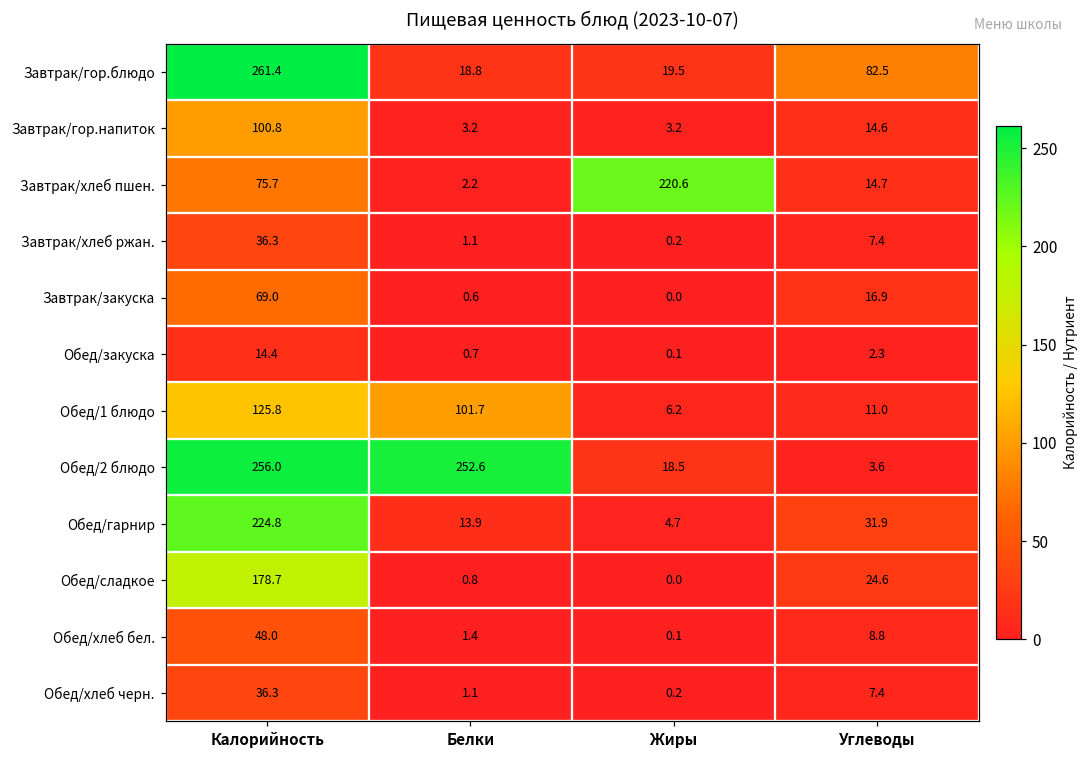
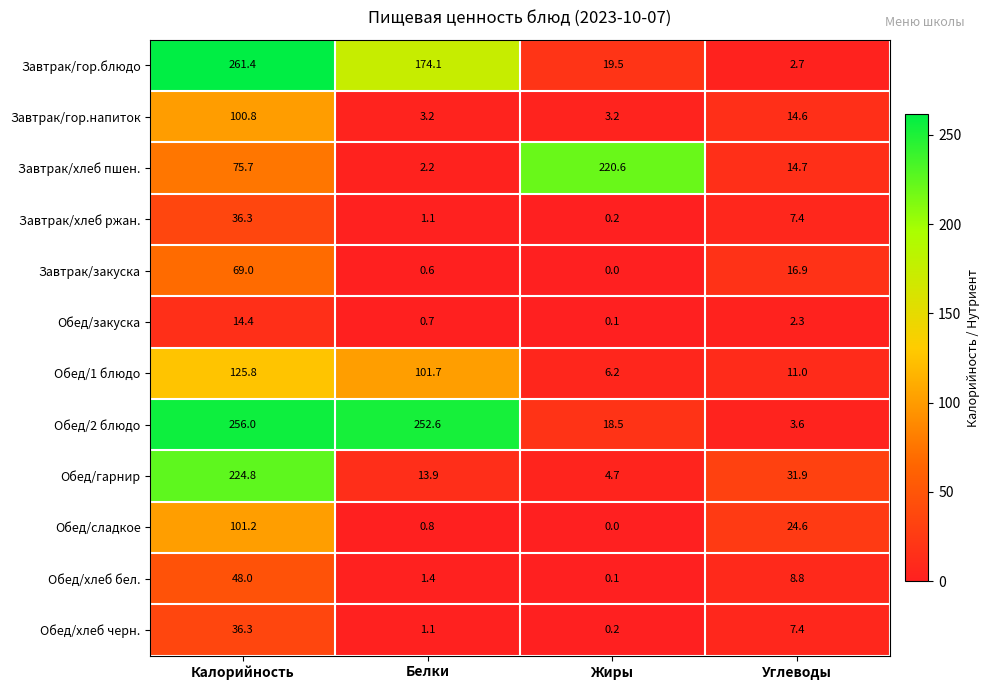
Завтрак/гор.блюдо, Белки: 18.8 -> 174.1
Завтрак/гор.блюдо, Углеводы: 82.5 -> 2.7
Обед/сладкое, Калорийность: 178.7 -> 101.2
